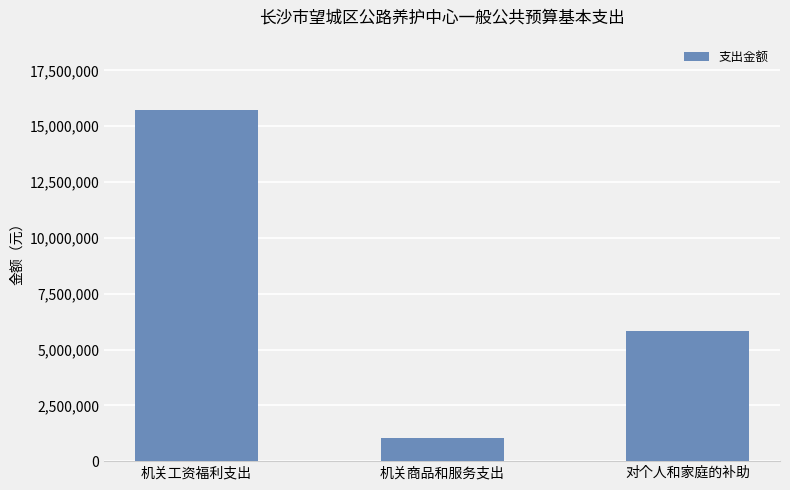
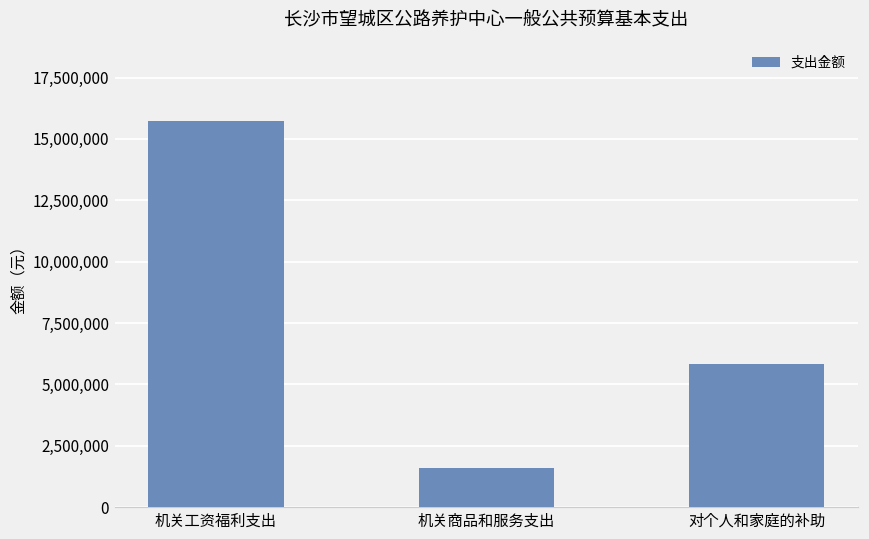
机关商品和服务支出: 1,000,000 -> 1,600,000
